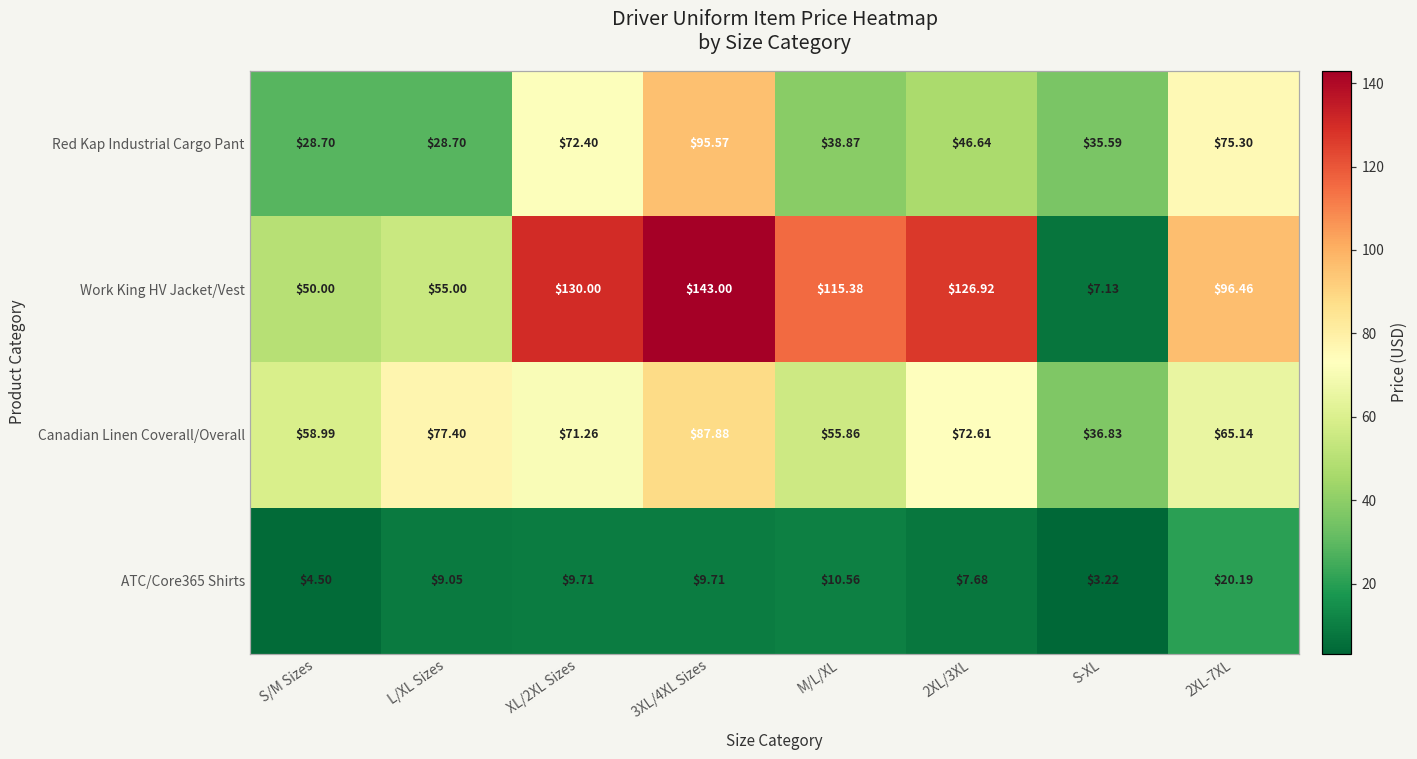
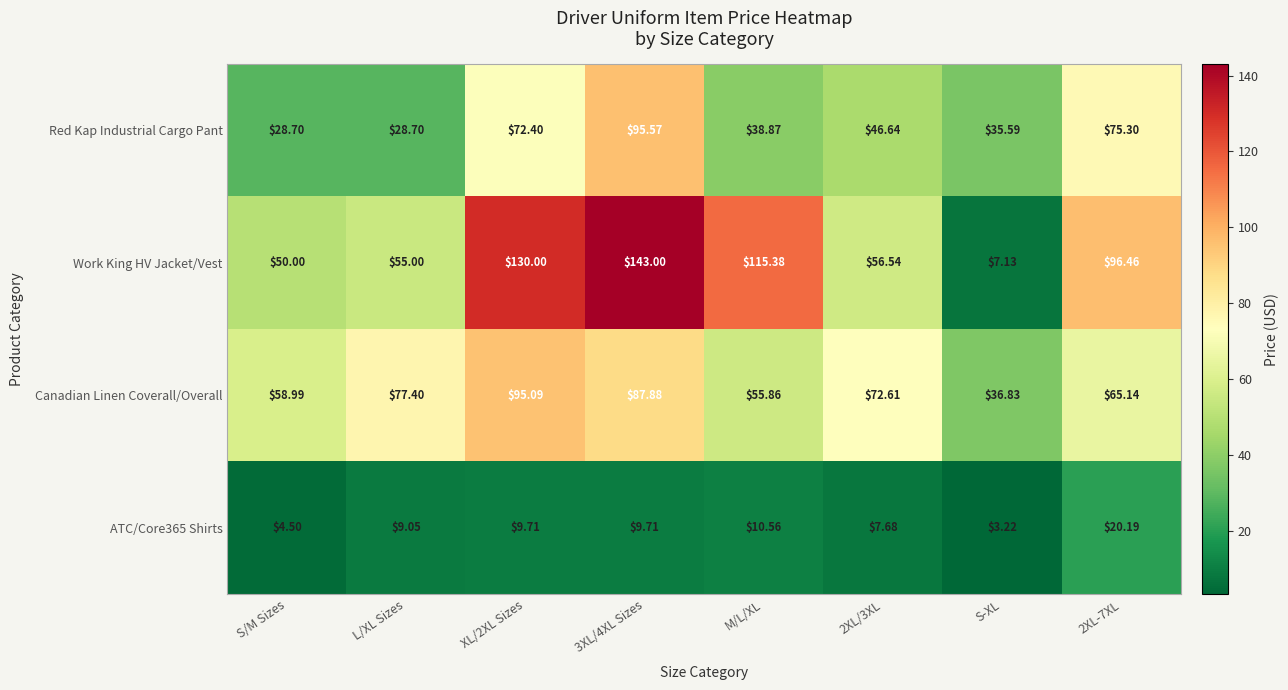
Work King HV Jacket/Vest, 2XL/3XL: $126.92 -> $56.54
Canadian Linen Coverall/Overall, XL/2XL Sizes: $71.26 -> $95.09
